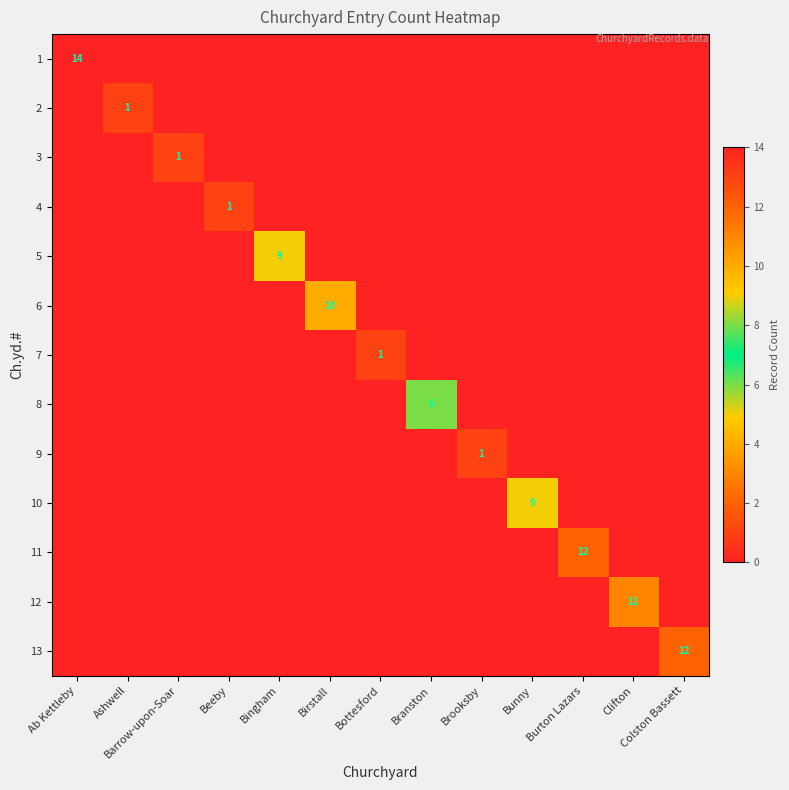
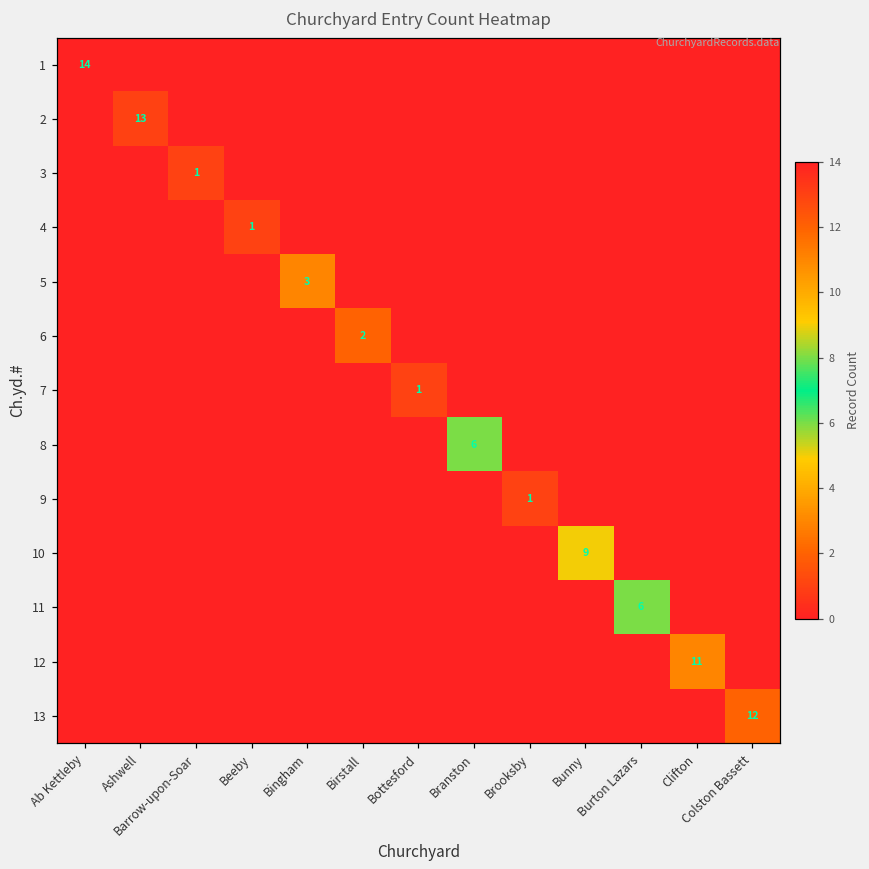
2, Ashwell: 1 -> 13
5, Bingham: 9 -> 3
6, Birstall: 10 -> 2
11, Burton Lazars: 12 -> 6
